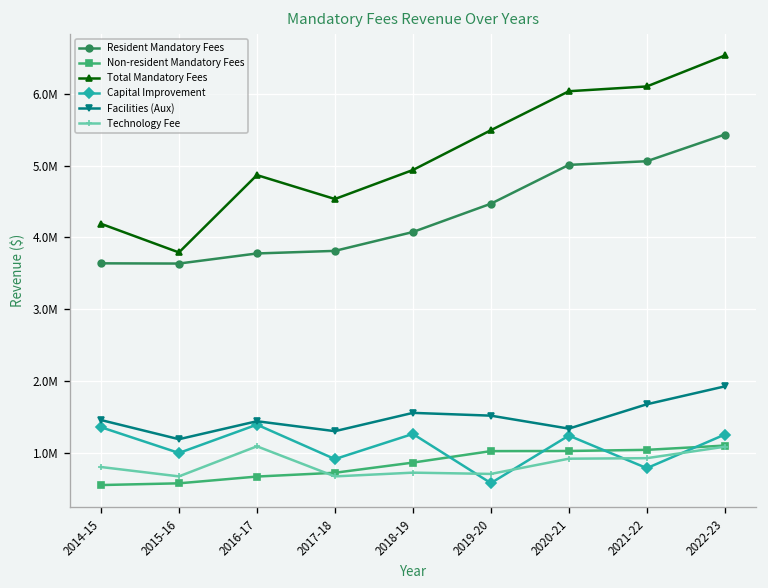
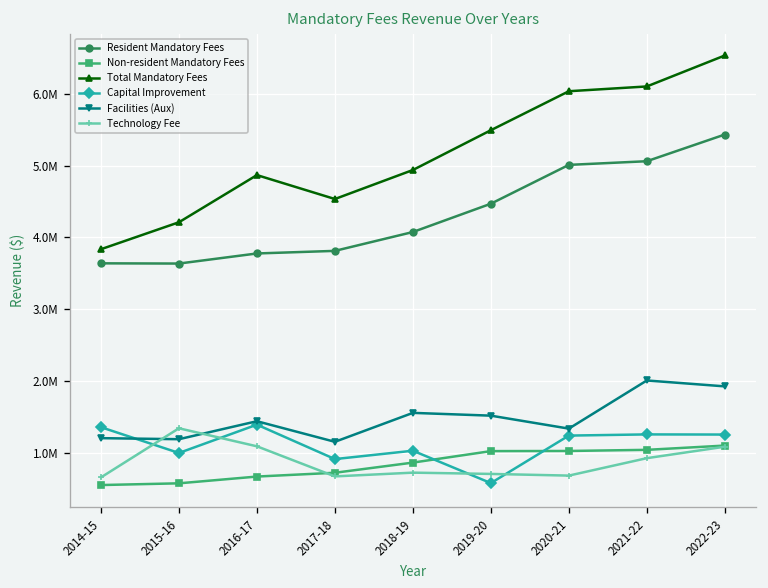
Total Mandatory Fees, 2014-15: 4200000 -> 3800000
Facilities (Aux), 2014-15: 1500000 -> 1200000
Technology Fee, 2014-15: 800000 -> 700000
Total Mandatory Fees, 2015-16: 3800000 -> 4200000
Technology Fee, 2015-16: 700000 -> 1300000
Facilities (Aux), 2017-18: 1300000 -> 1200000
Capital Improvement, 2018-19: 1300000 -> 1000000
Technology Fee, 2020-21: 900000 -> 700000
Capital Improvement, 2021-22: 800000 -> 1300000
Facilities (Aux), 2021-22: 1700000 -> 2000000
